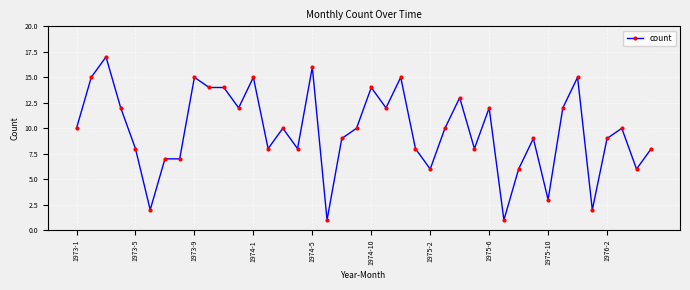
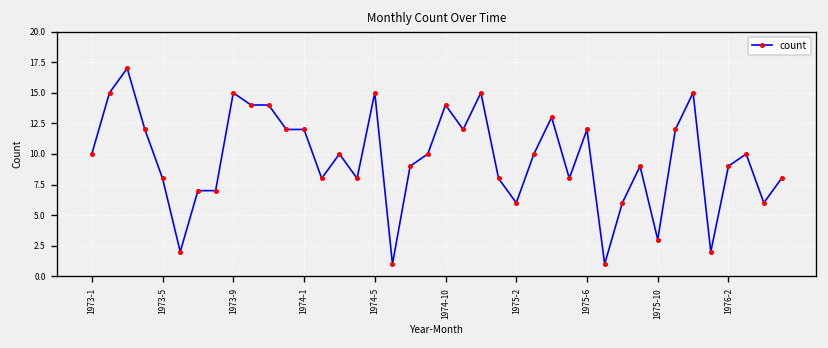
1974-1: 15 -> 12
1974-5: 16 -> 15
